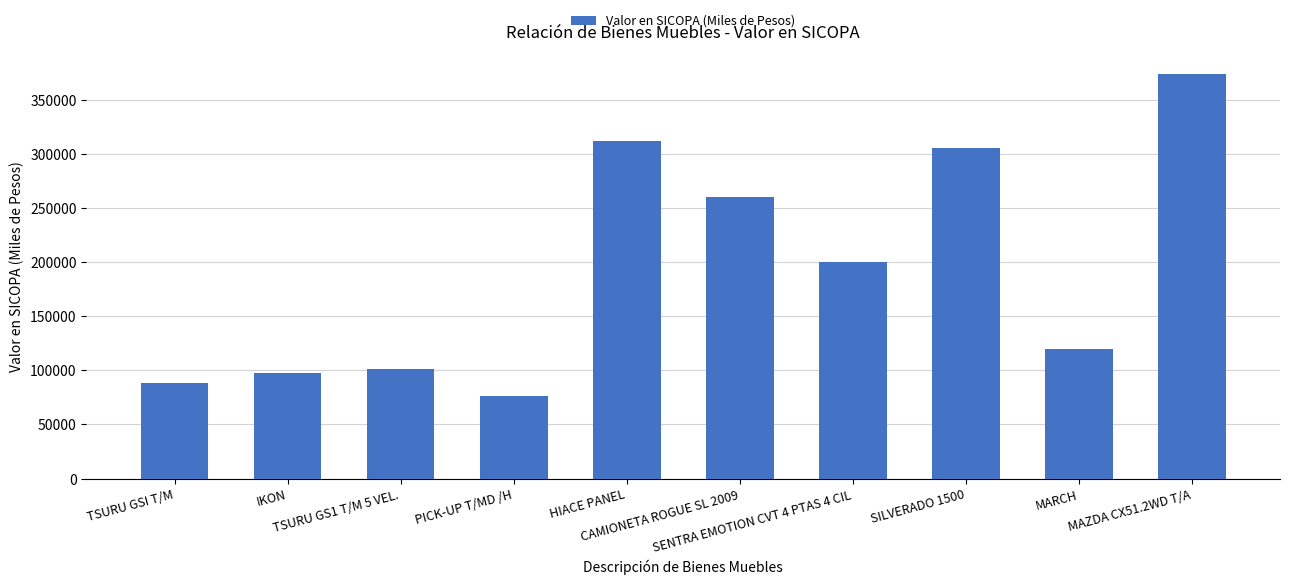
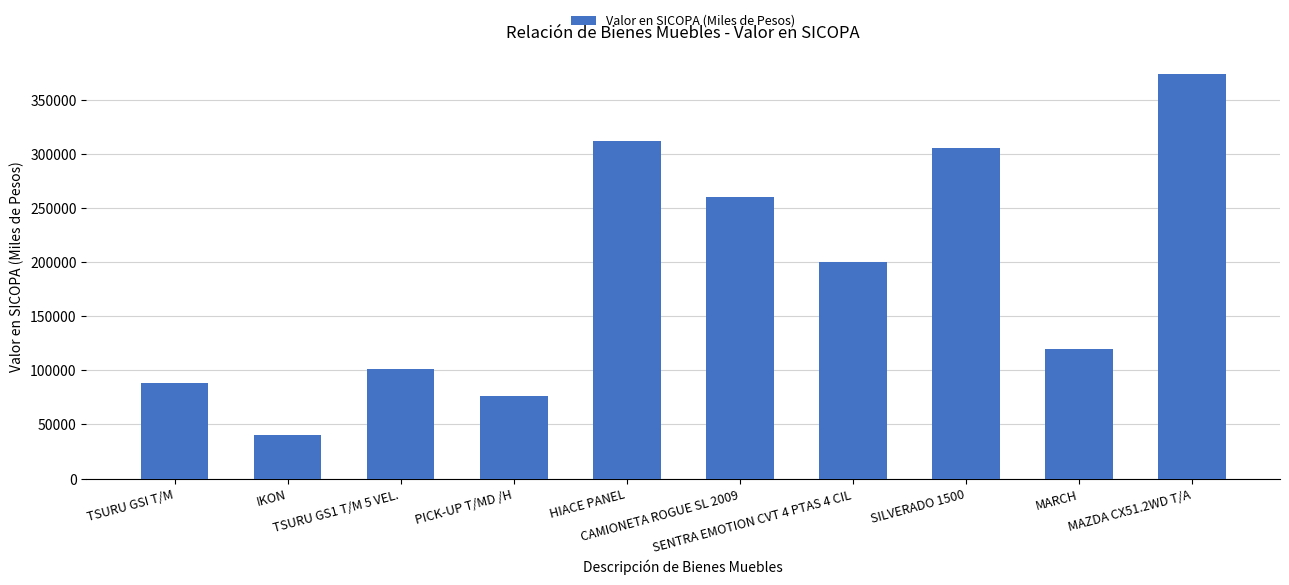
IKON: 98000 -> 41000
